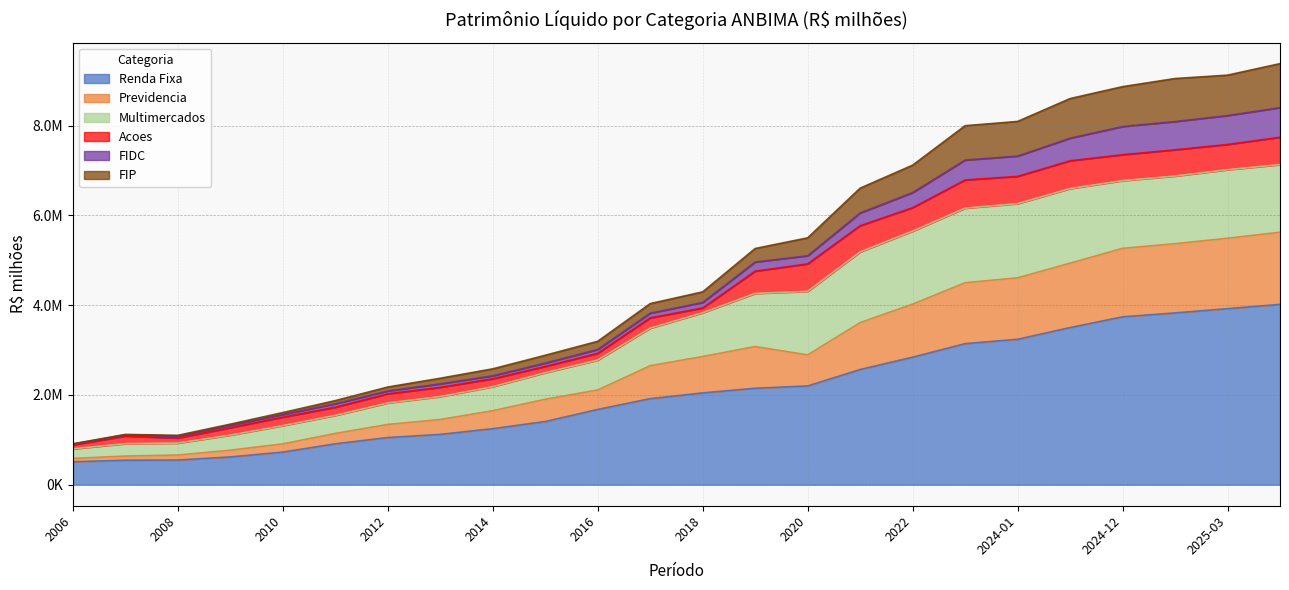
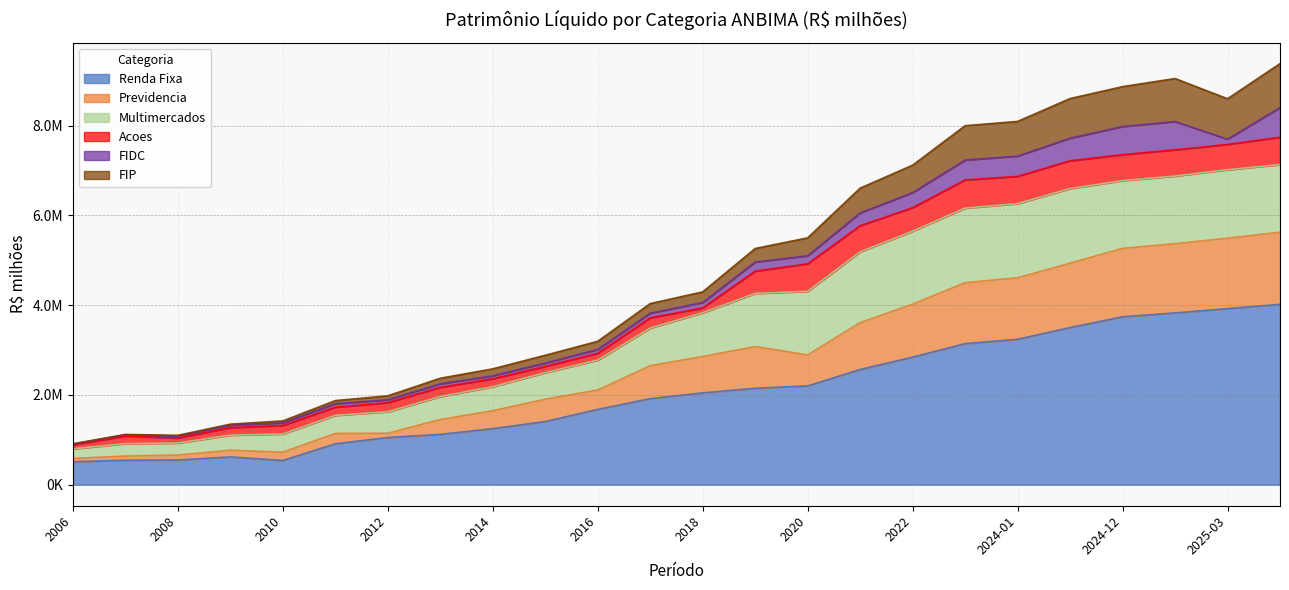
Renda Fixa, 2010: 700000 -> 500000
Previdencia, 2012: 300000 -> 100000
FIDC, 2025-03: 600000 -> 100000
